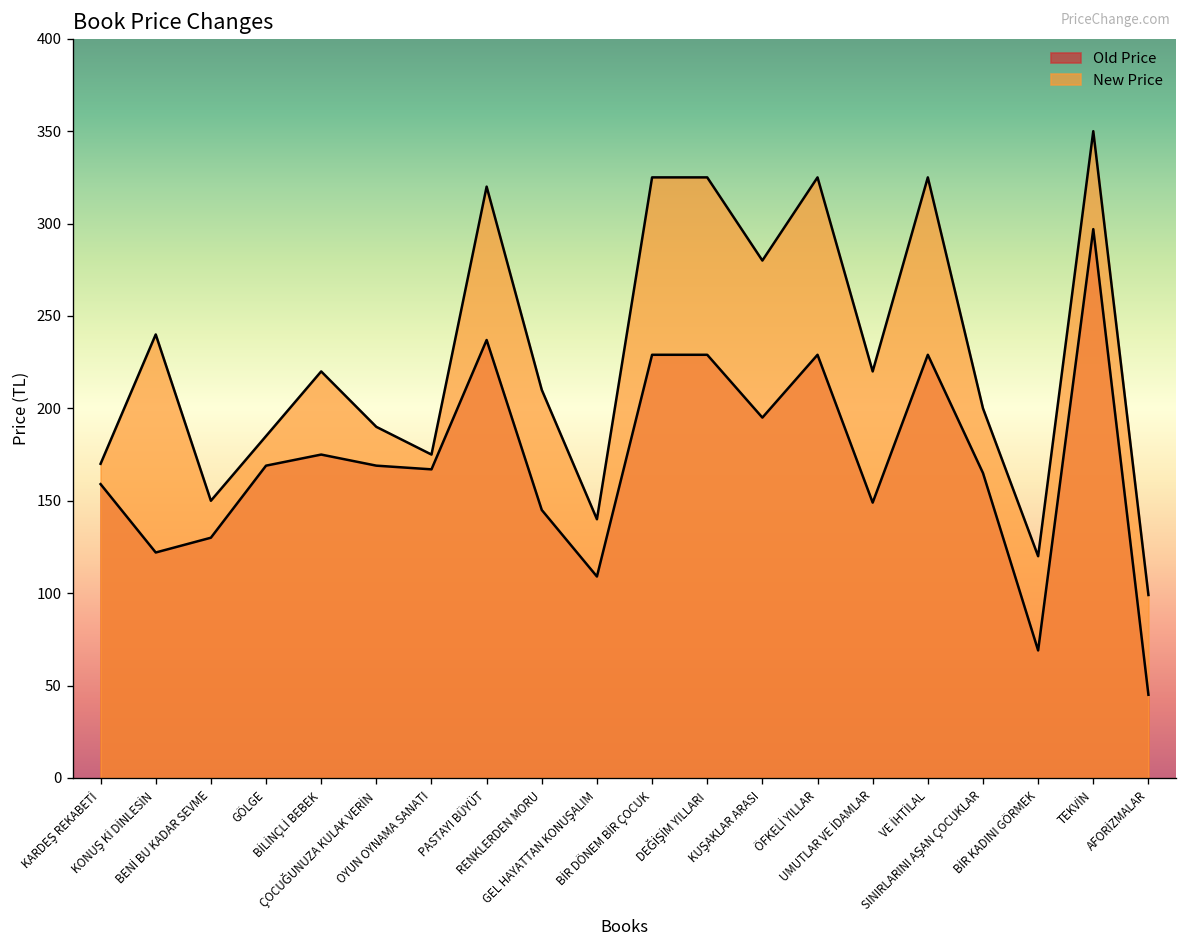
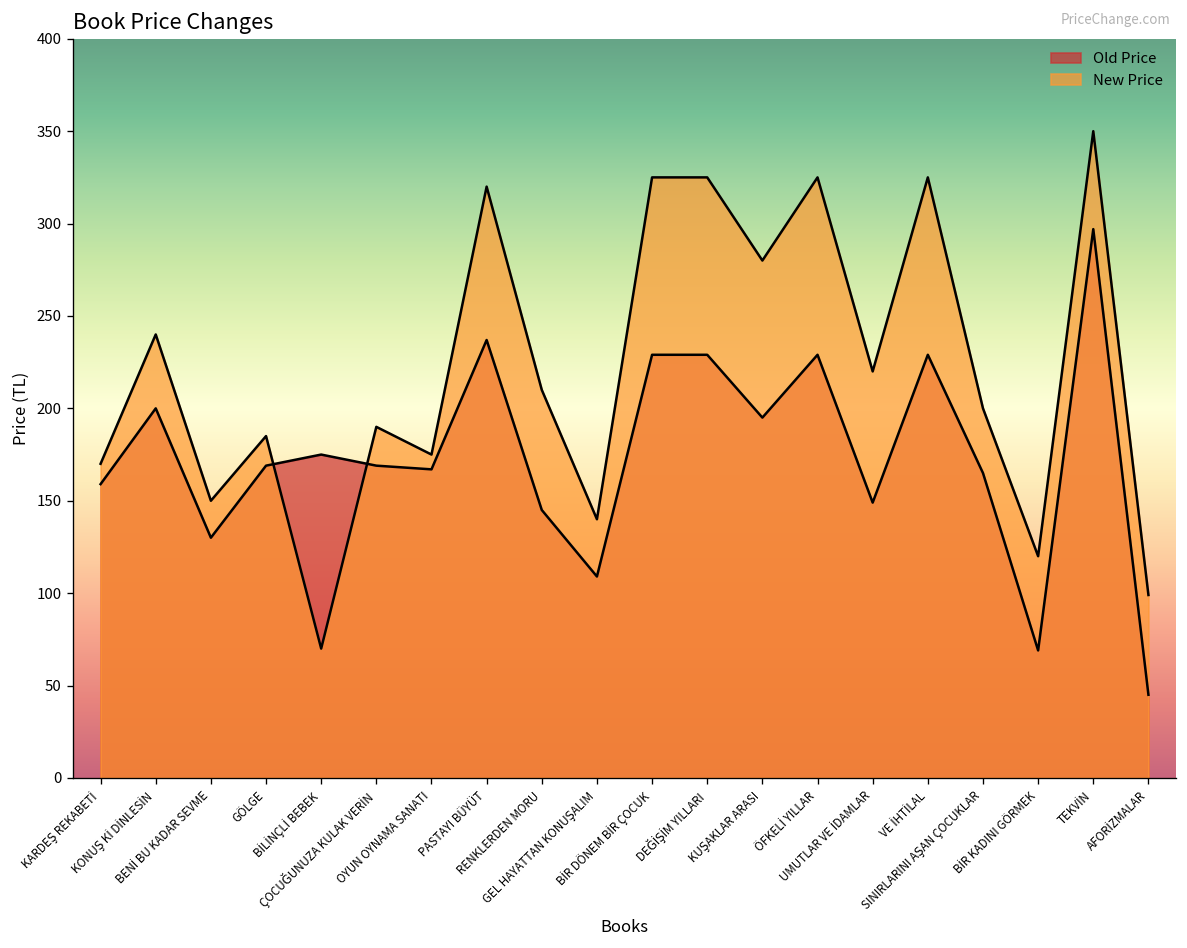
Old Price, KONUŞ Kİ DİNLESİN: 122 -> 200
New Price, BİLİNÇLİ BEBEK: 220 -> 70
